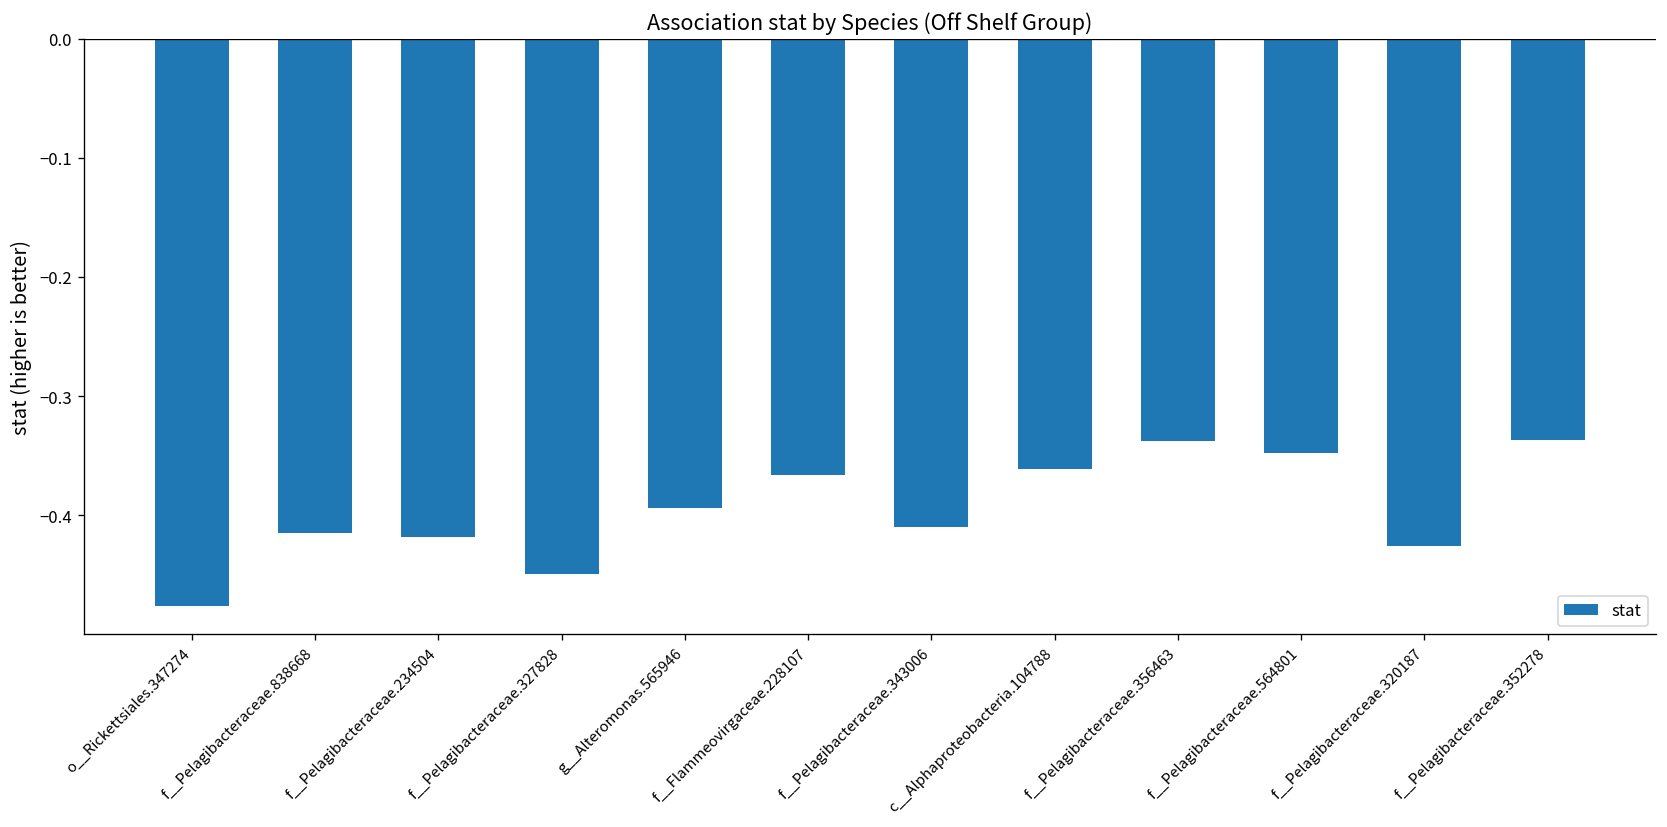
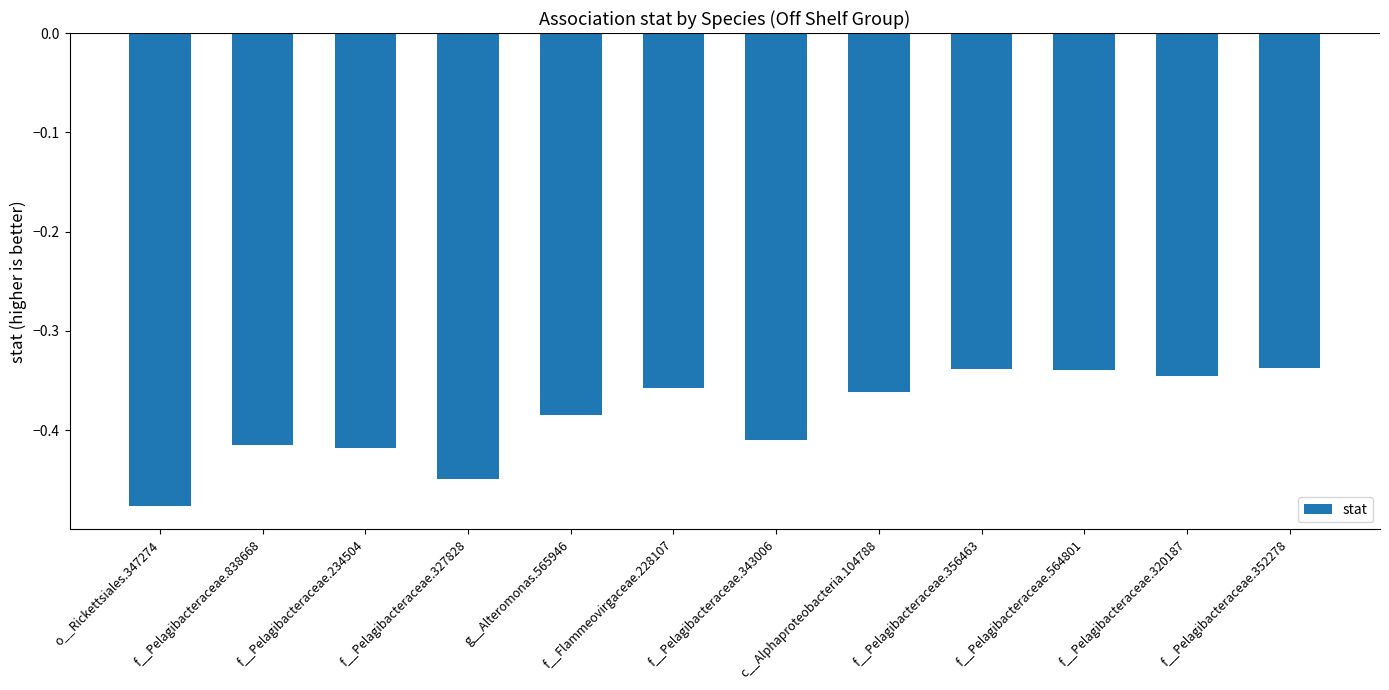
g__Alteromonas.565946: -0.394 -> -0.385
f__Flammeovirgaceae.228107: -0.37 -> -0.36
f__Pelagibacteraceae.564801: -0.35 -> -0.34
f__Pelagibacteraceae.320187: -0.43 -> -0.35
